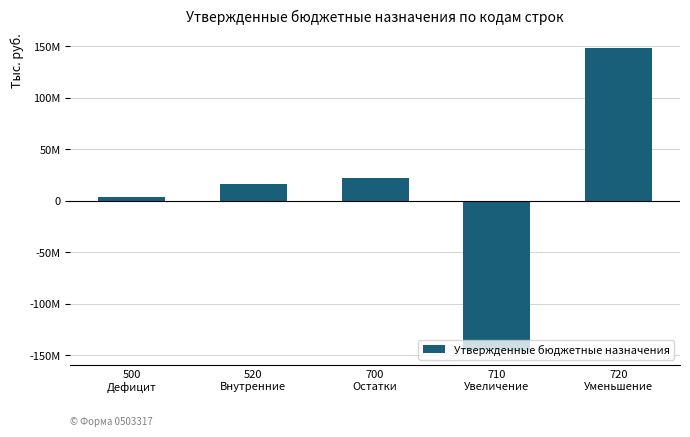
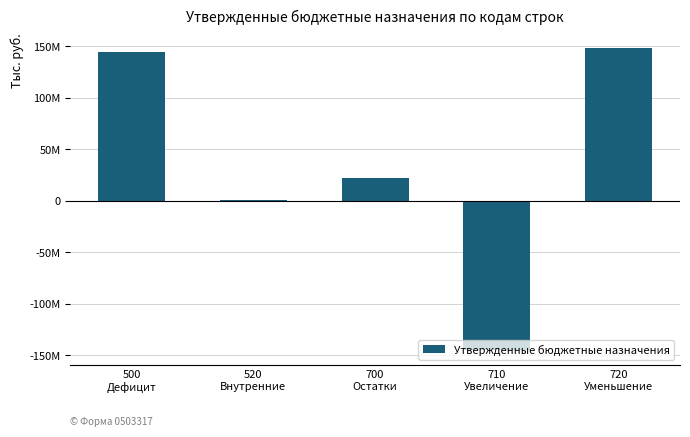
500 Дефицит: 4000000 -> 144000000
520 Внутренние: 16000000 -> 1000000
